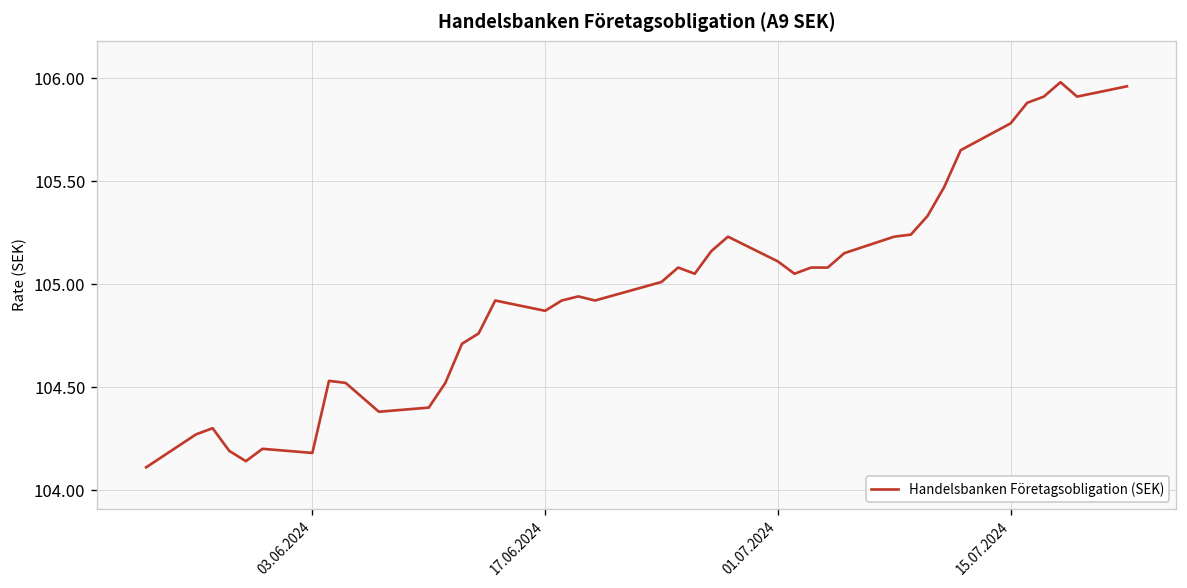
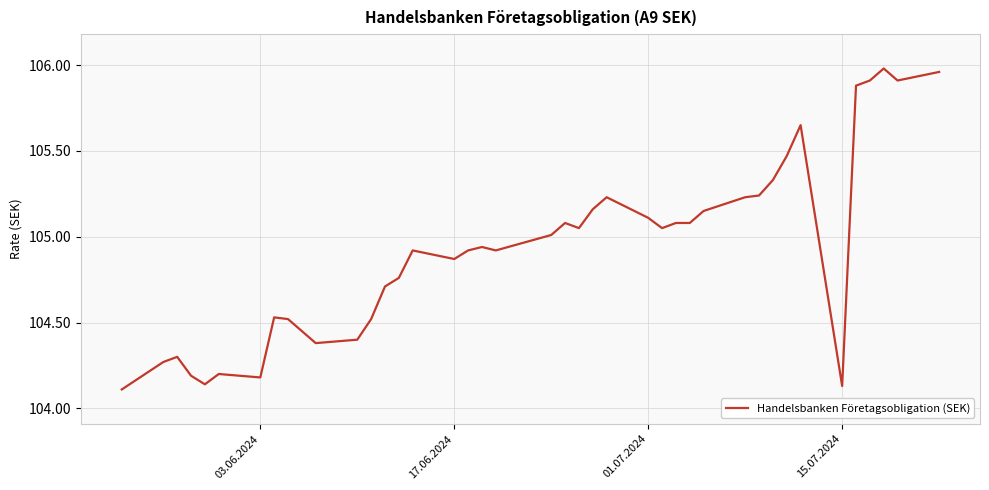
15.07.2024: 105.78 -> 104.13
